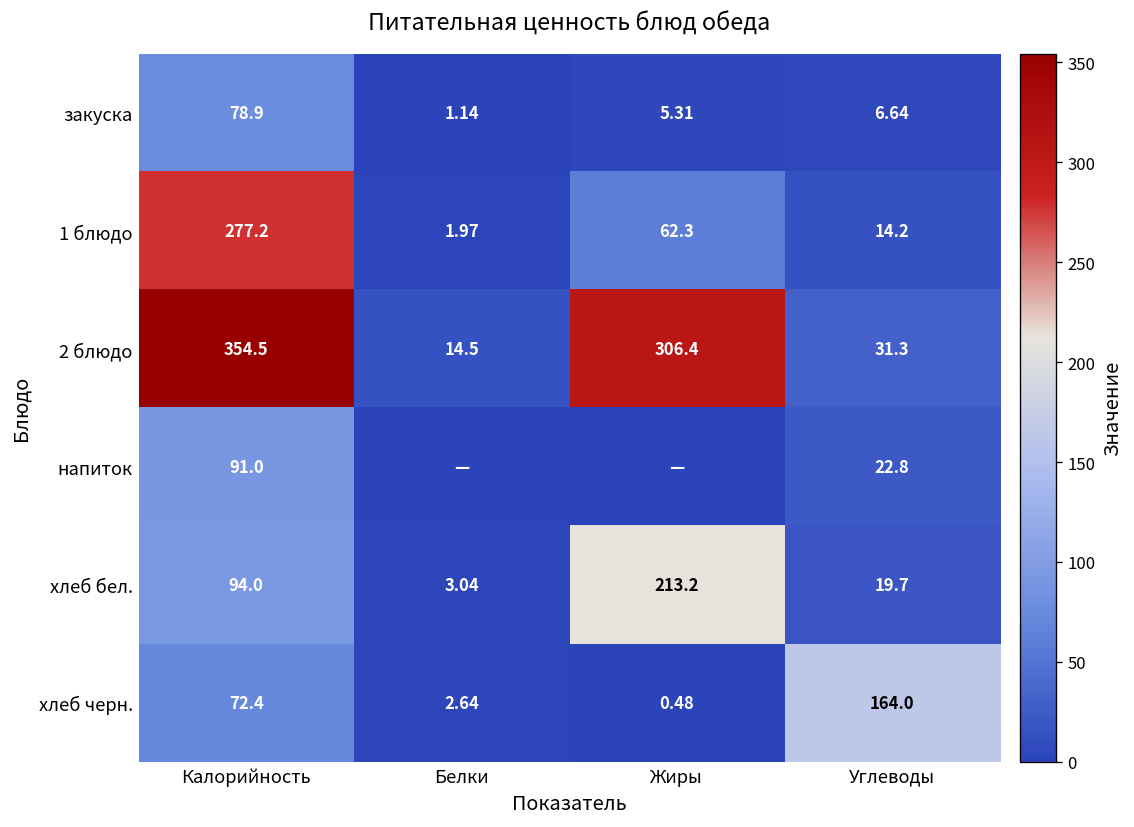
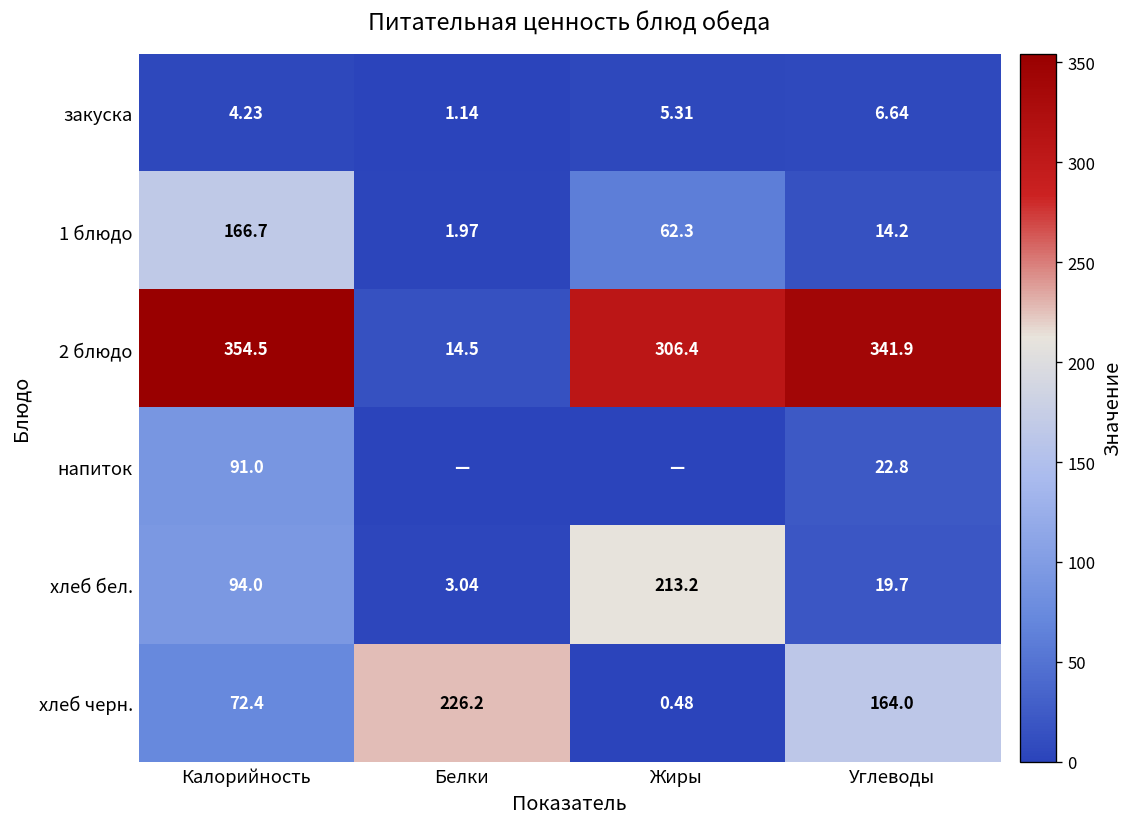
закуска, Калорийность: 78.9 -> 4.23
1 блюдо, Калорийность: 277.2 -> 166.7
2 блюдо, Углеводы: 31.3 -> 341.9
хлеб черн., Белки: 2.64 -> 226.2
